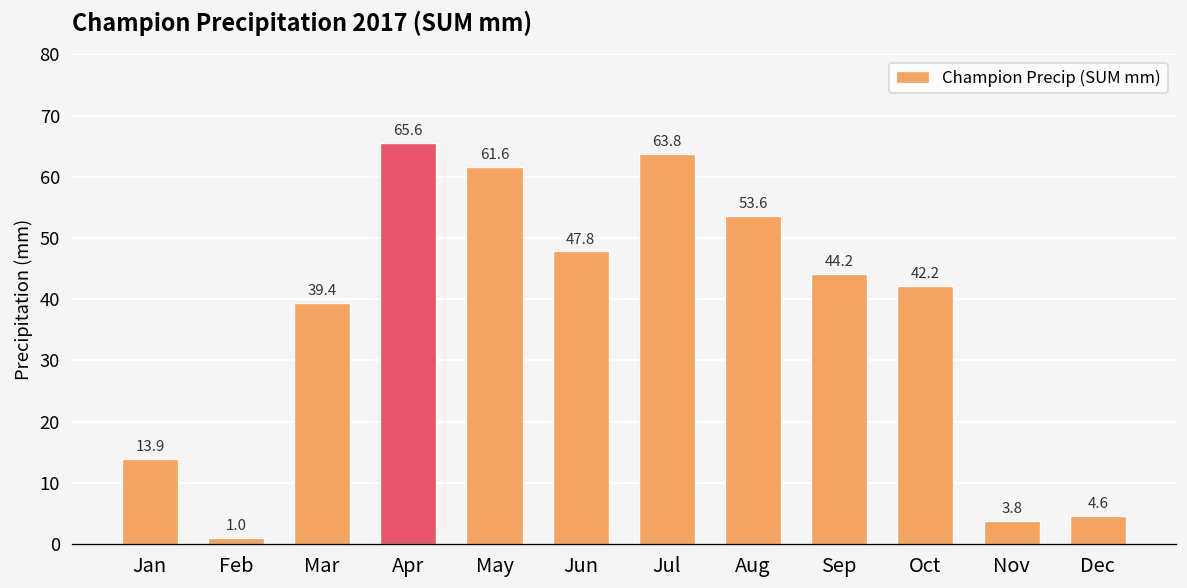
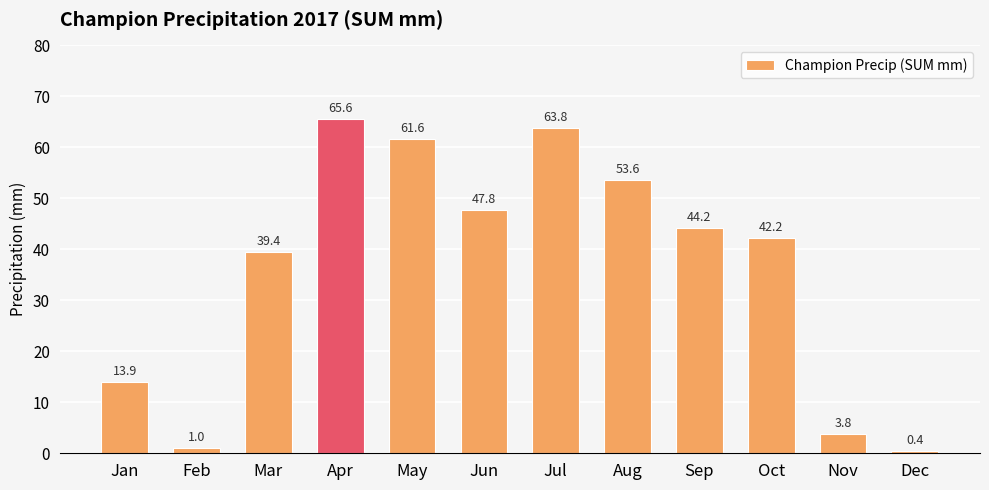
Dec: 4.6 -> 0.4
